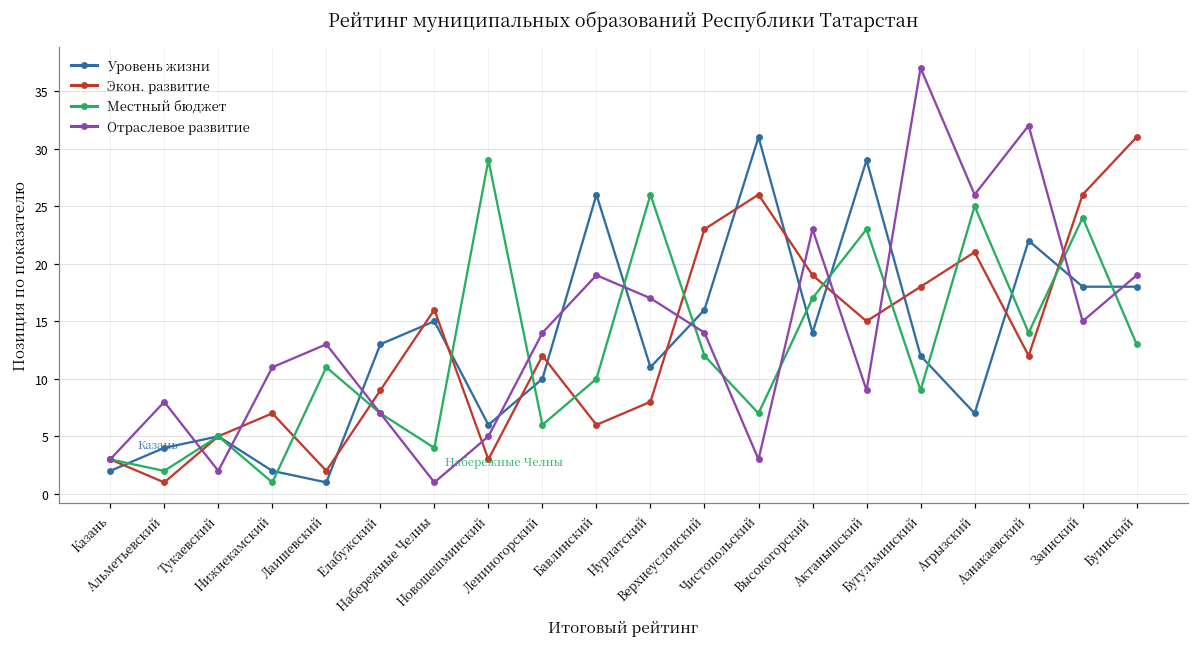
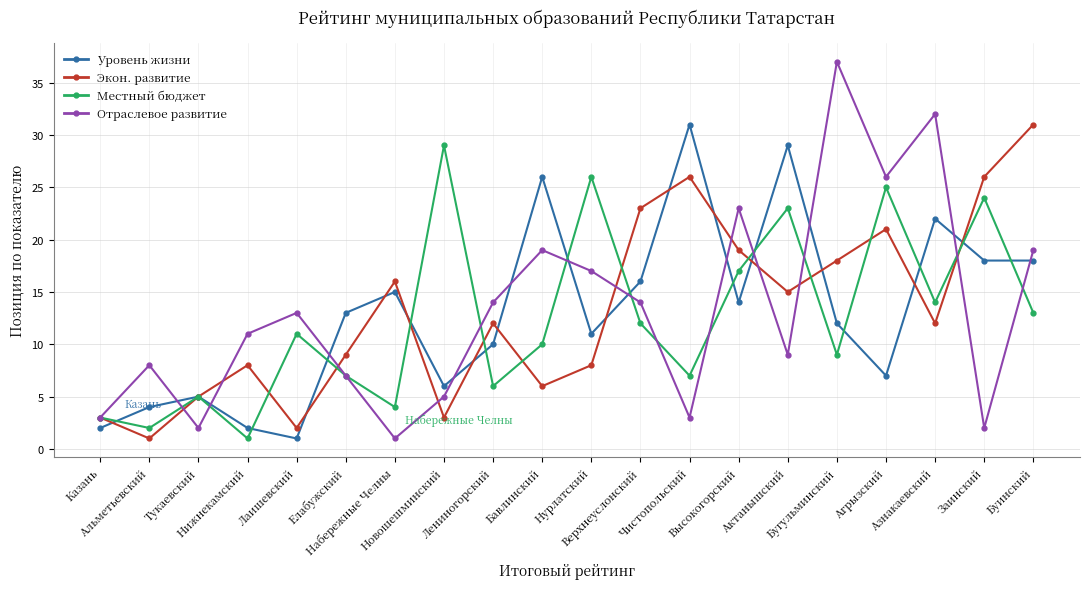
Экон. развитие, Нижнекамский: 7 -> 8
Отраслевое развитие, Заинский: 15 -> 2
